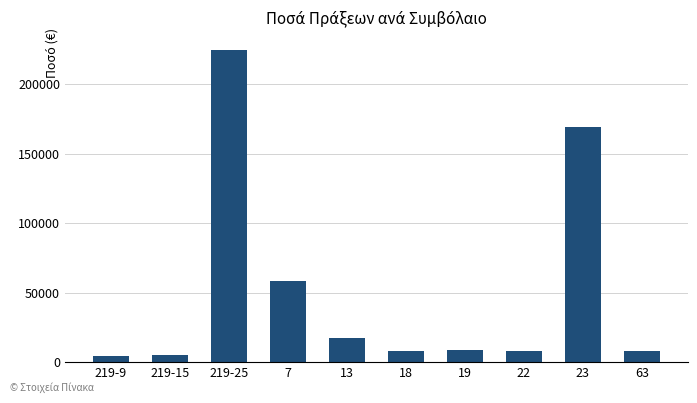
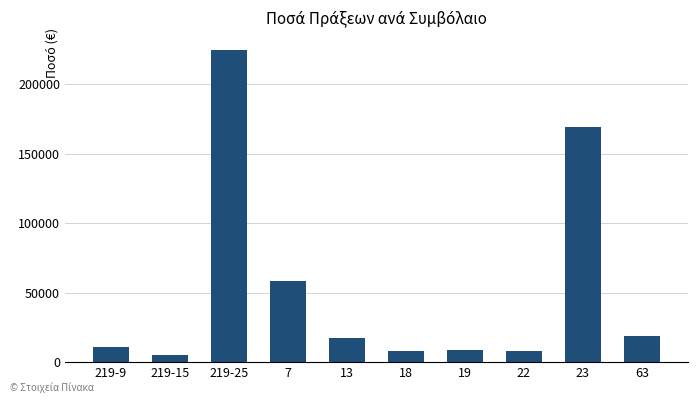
219-9: 4000 -> 10000
63: 8000 -> 19000
